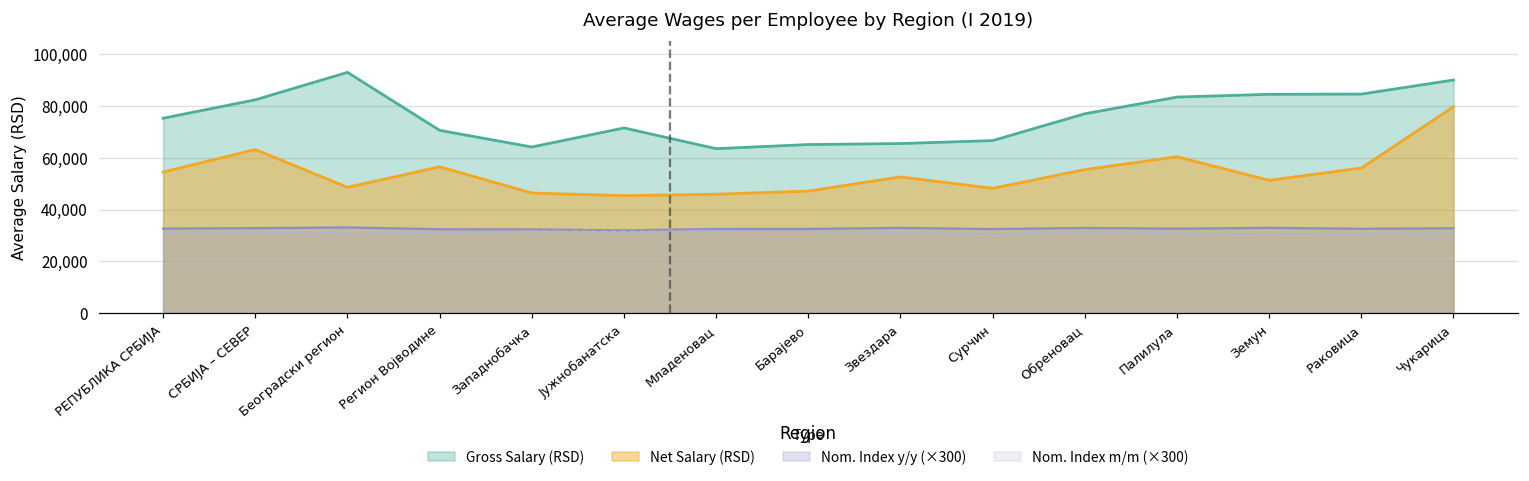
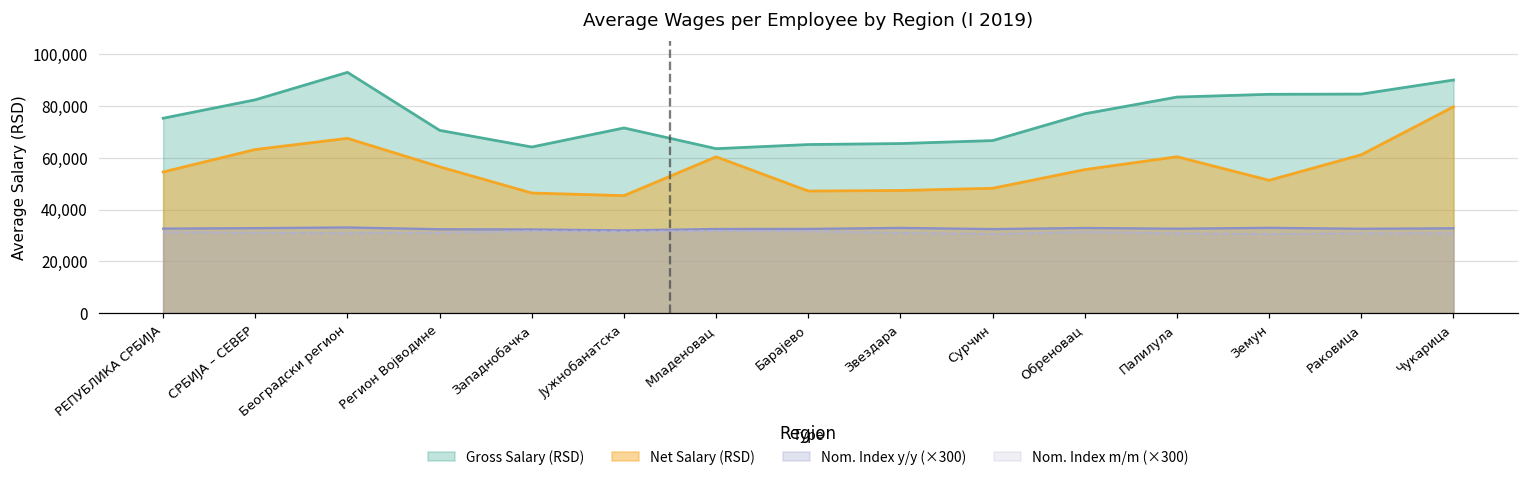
Net Salary (RSD), Београдски регион: 49,000 -> 68,000
Net Salary (RSD), Младеновац: 46,000 -> 60,000
Net Salary (RSD), Звездара: 53,000 -> 47,000
Net Salary (RSD), Раковица: 56,000 -> 61,000
